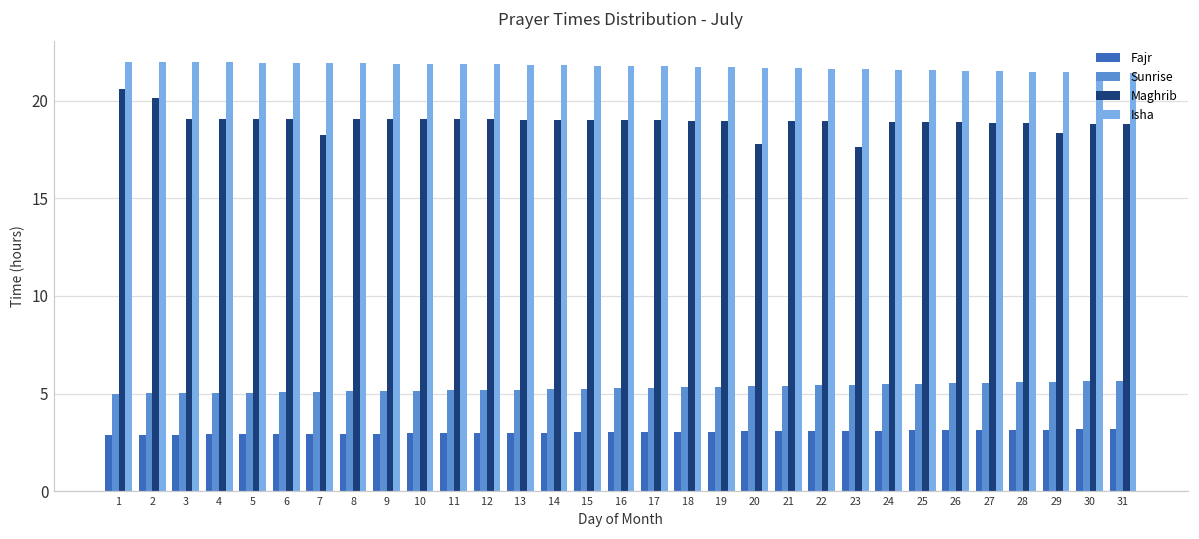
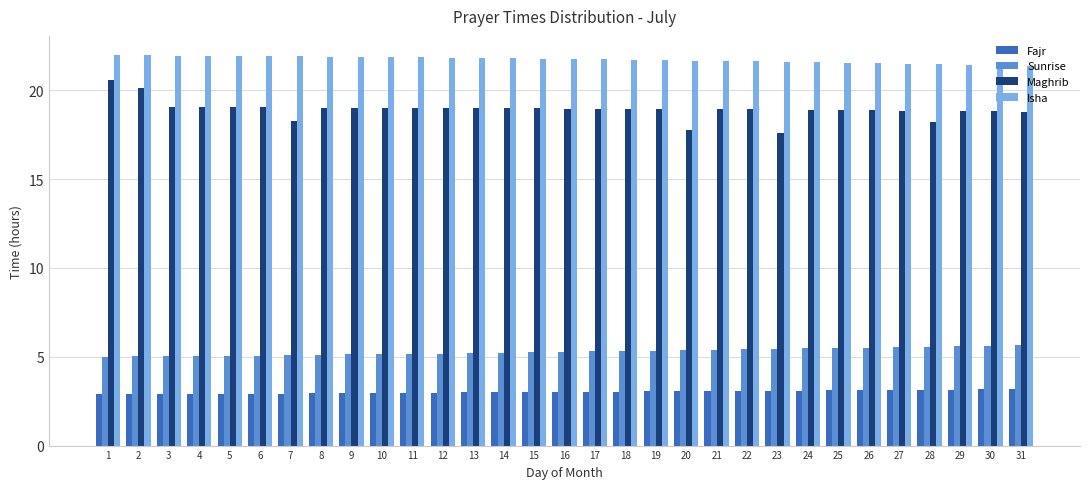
Maghrib, 28: 18.8 -> 18.2
Maghrib, 29: 18.3 -> 18.8
